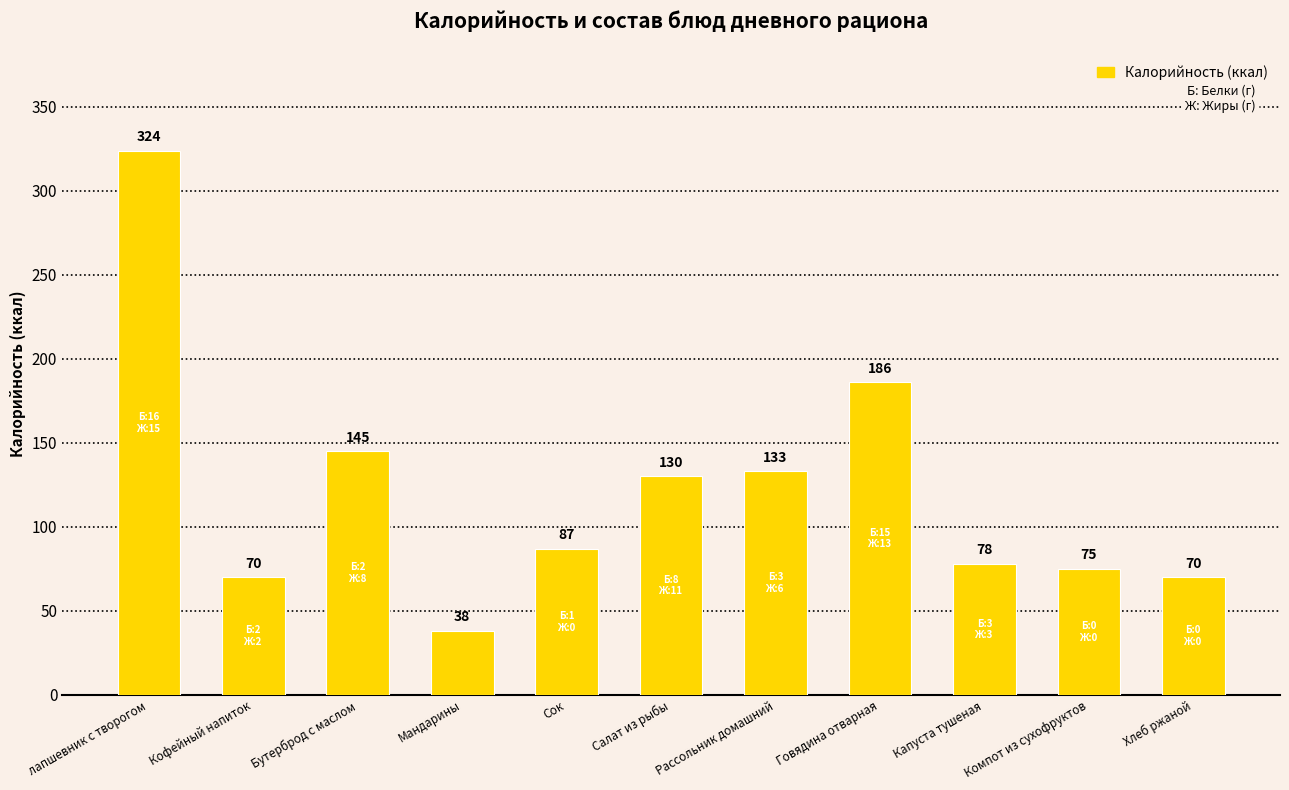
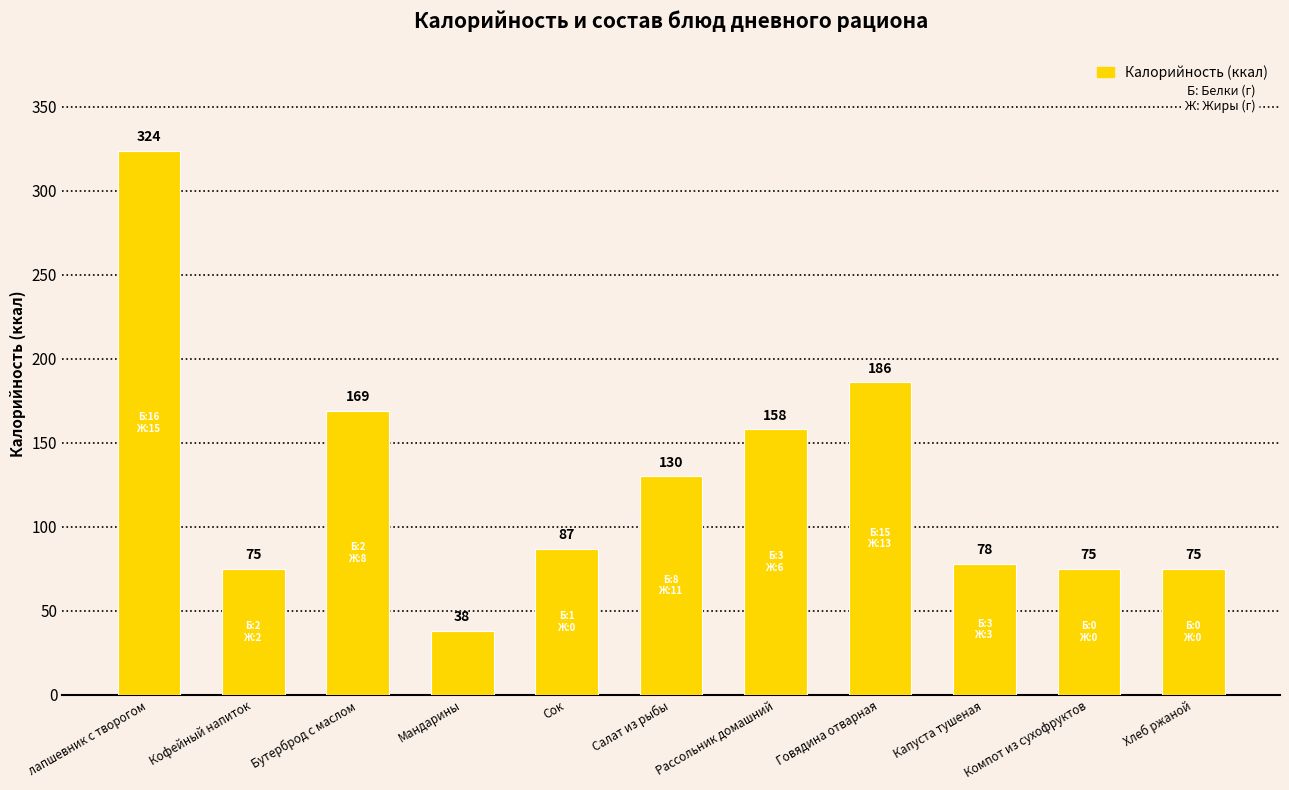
Кофейный напиток: 70 -> 75
Бутерброд с маслом: 145 -> 169
Рассольник домашний: 133 -> 158
Хлеб ржаной: 70 -> 75
